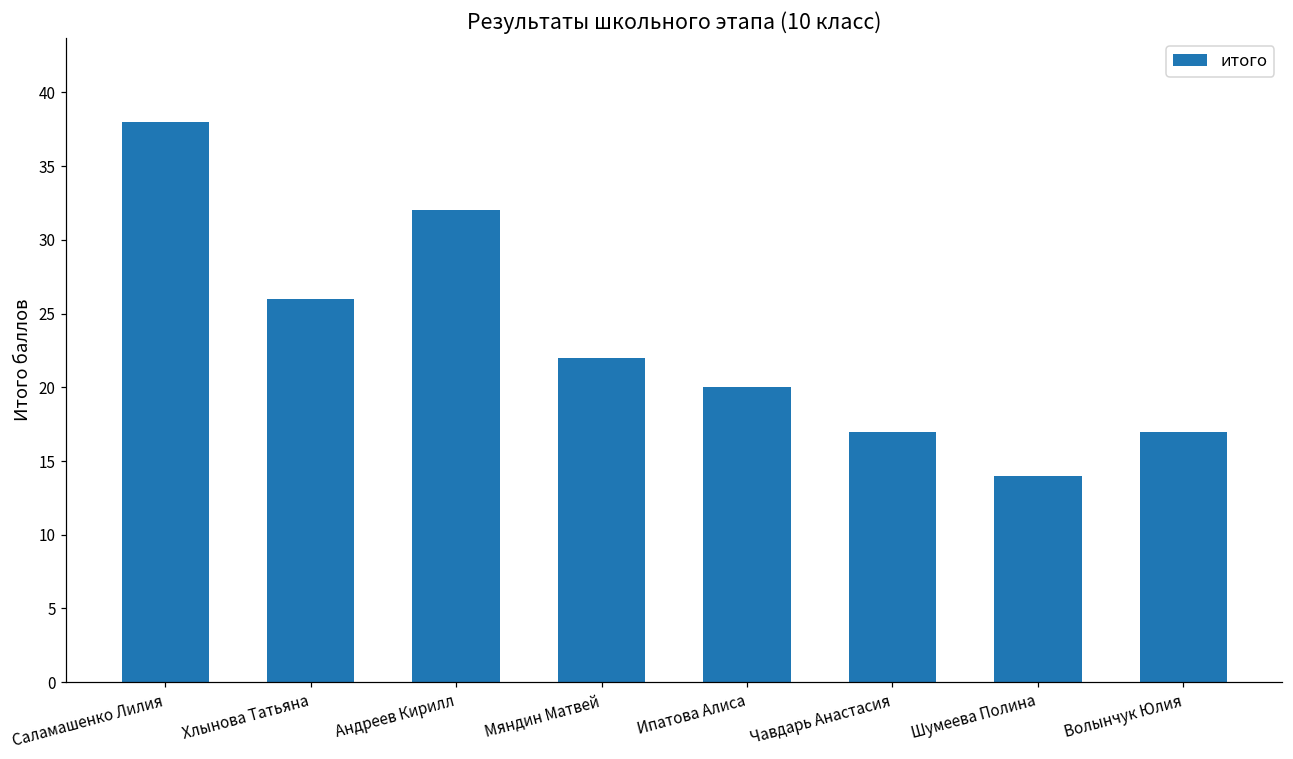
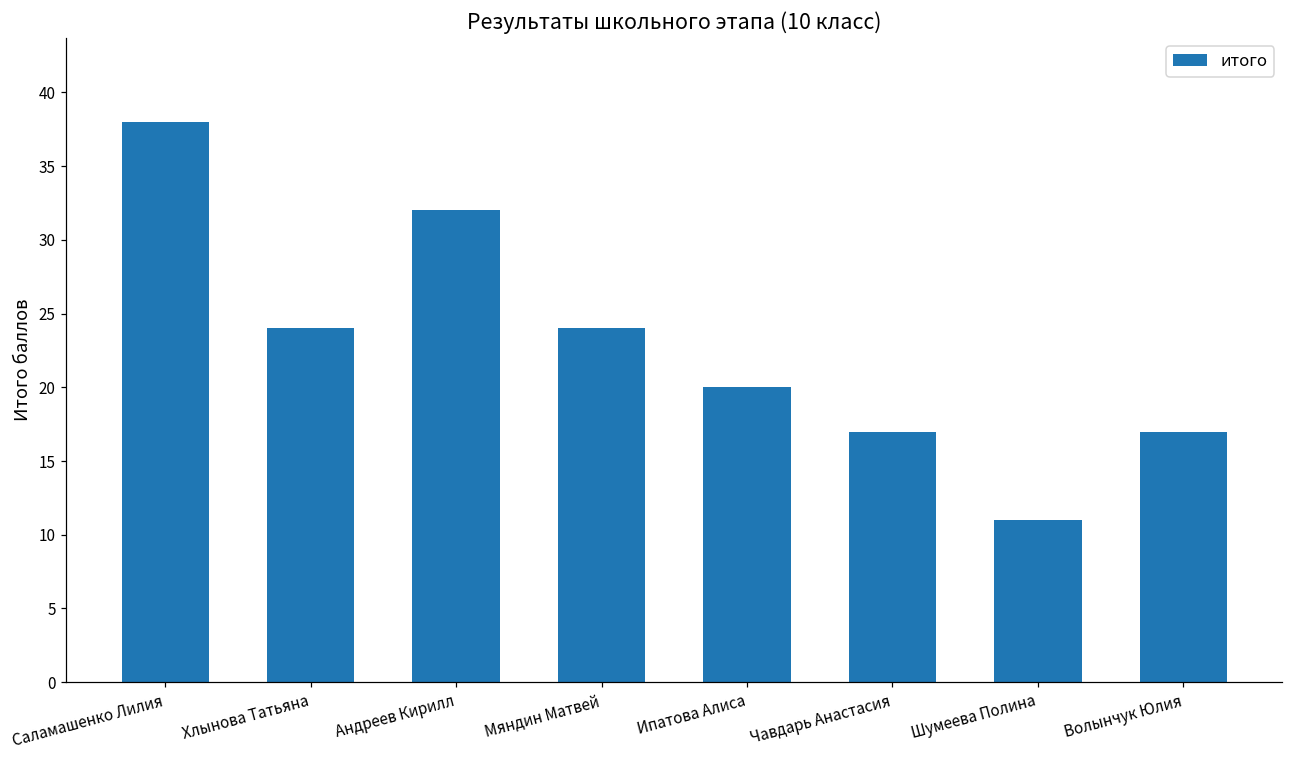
Хлынова Татьяна: 26 -> 24
Мяндин Матвей: 22 -> 24
Шумеева Полина: 14 -> 11
